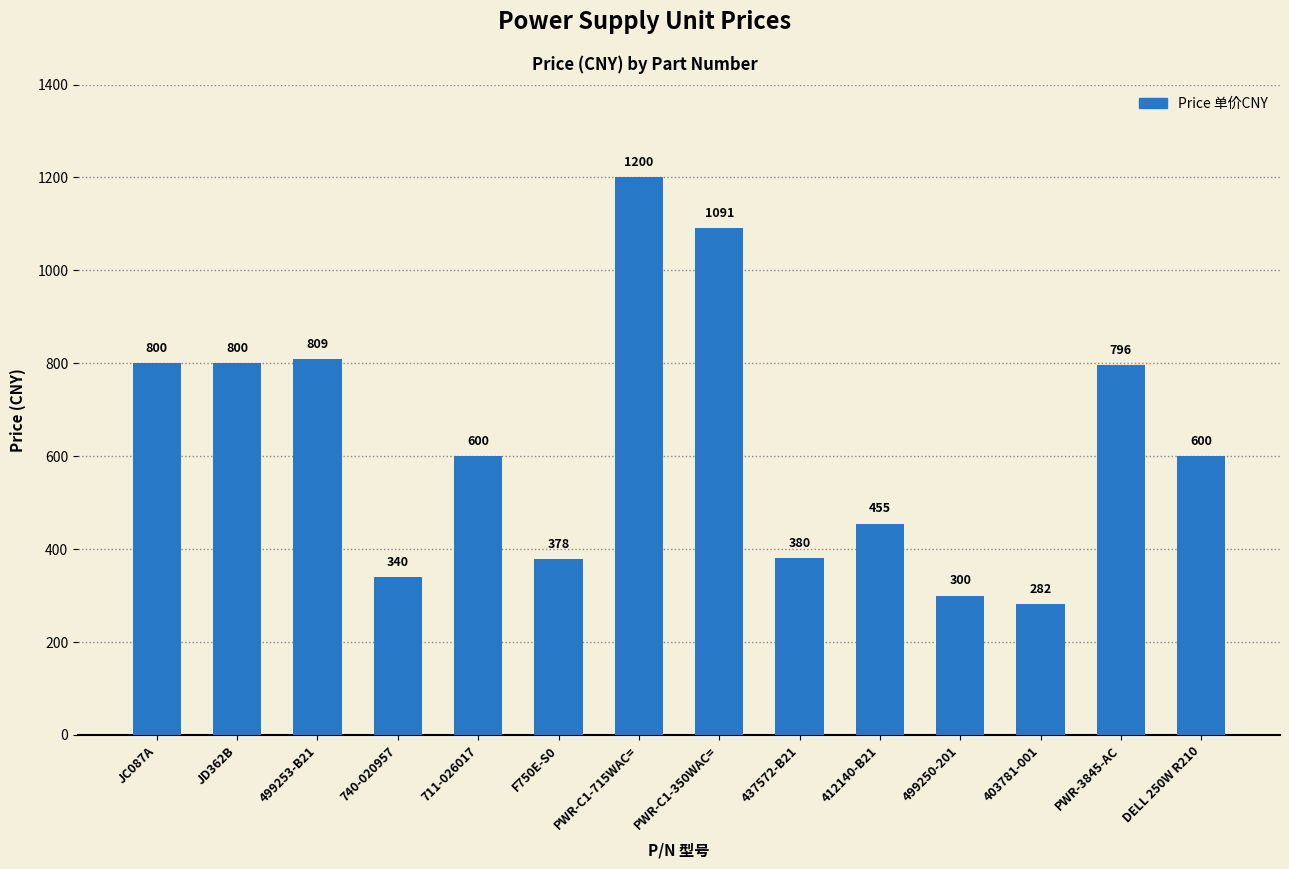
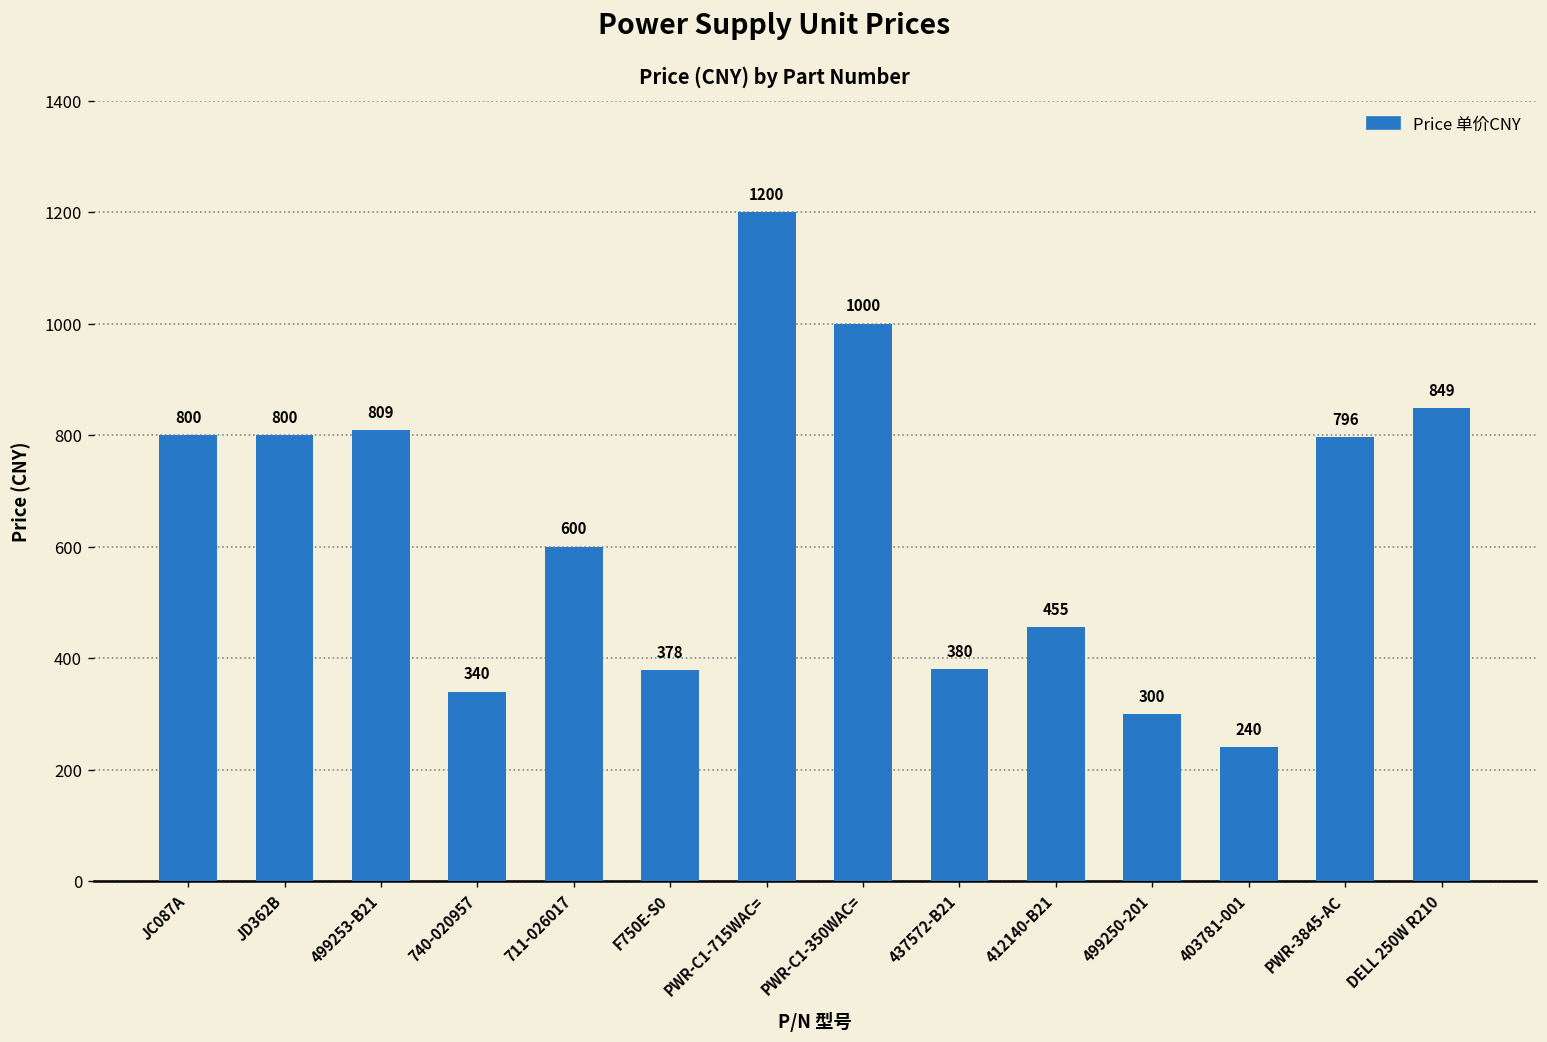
PWR-C1-350WAC=: 1091 -> 1000
403781-001: 282 -> 240
DELL 250W R210: 600 -> 849
